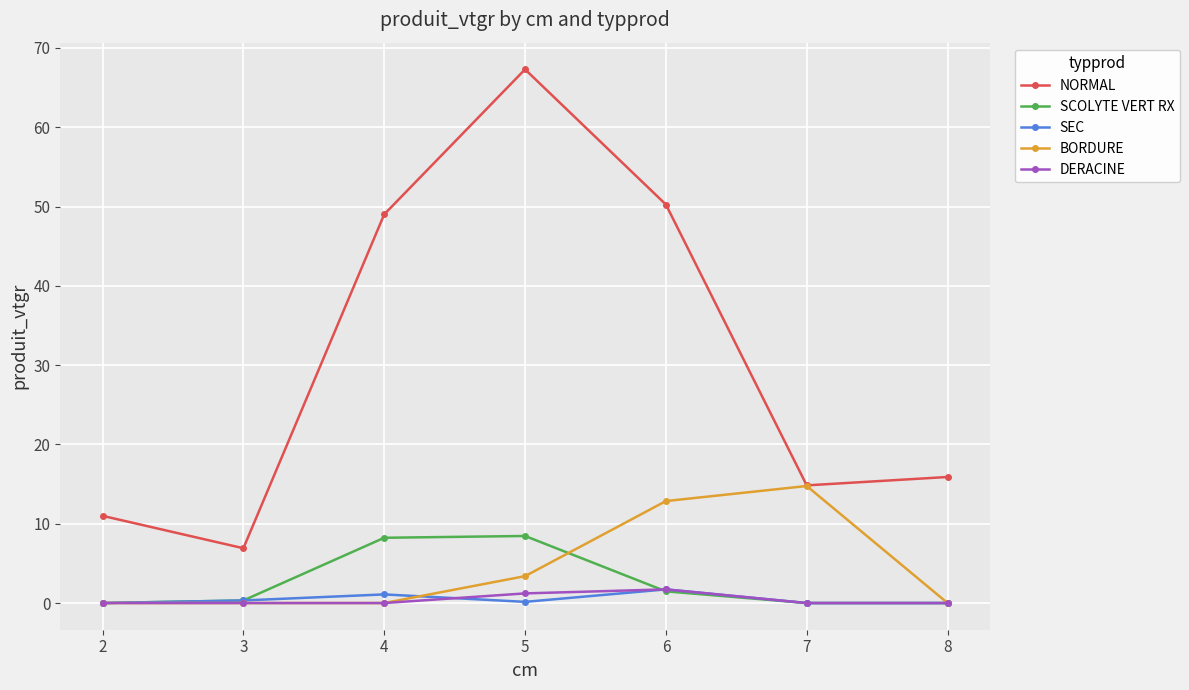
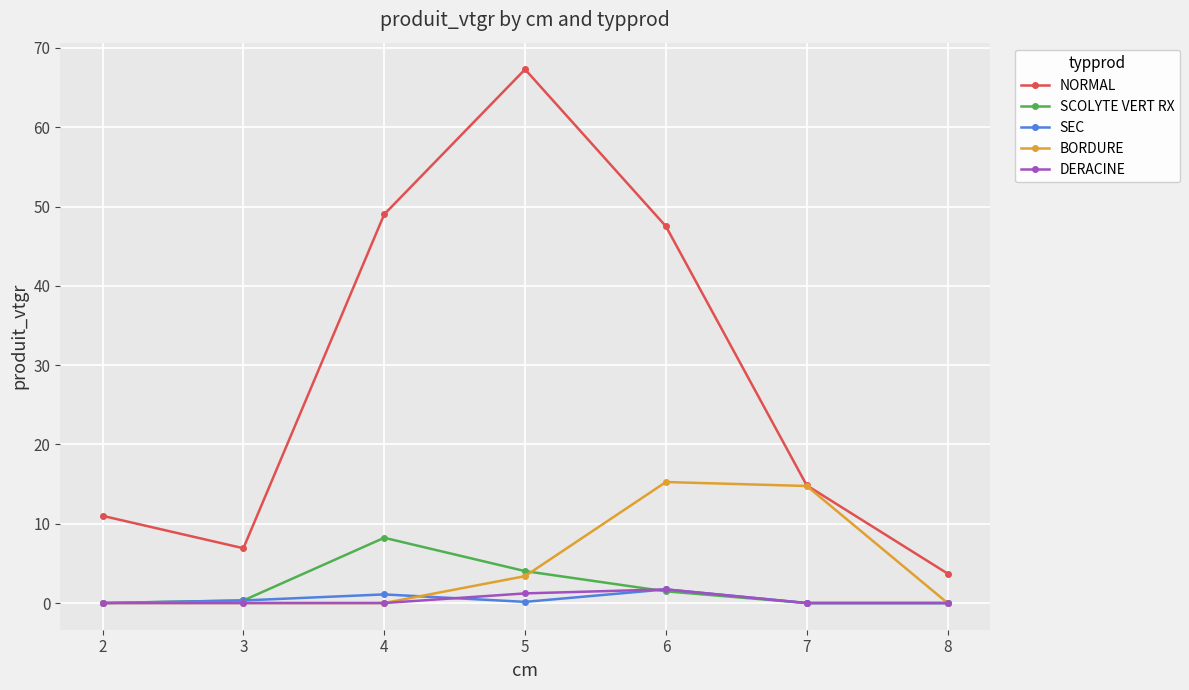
SCOLYTE VERT RX, 5: 8 -> 4
NORMAL, 6: 50 -> 48
BORDURE, 6: 13 -> 15
NORMAL, 8: 16 -> 4
